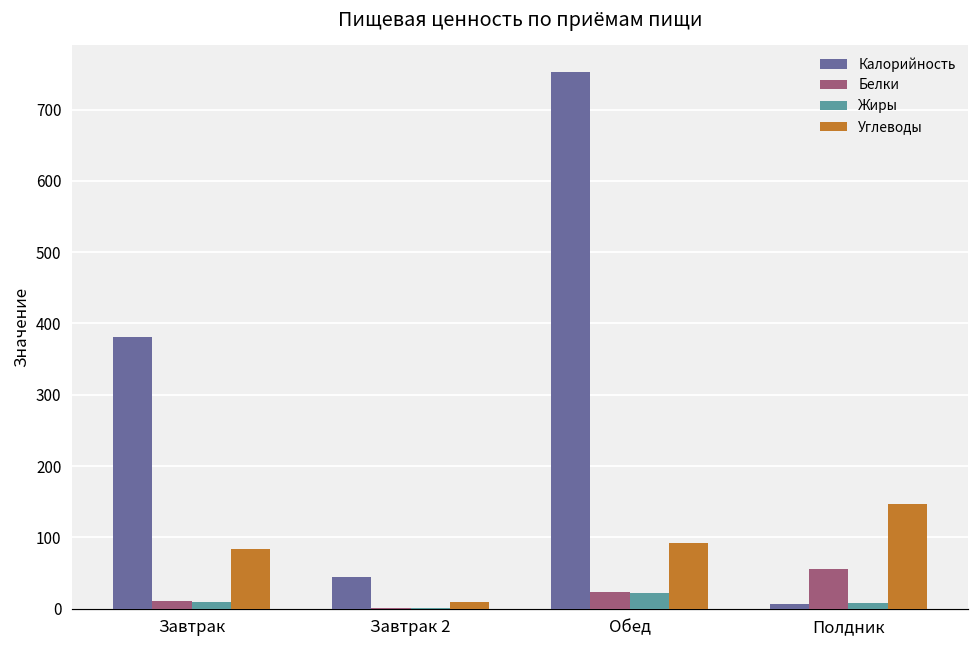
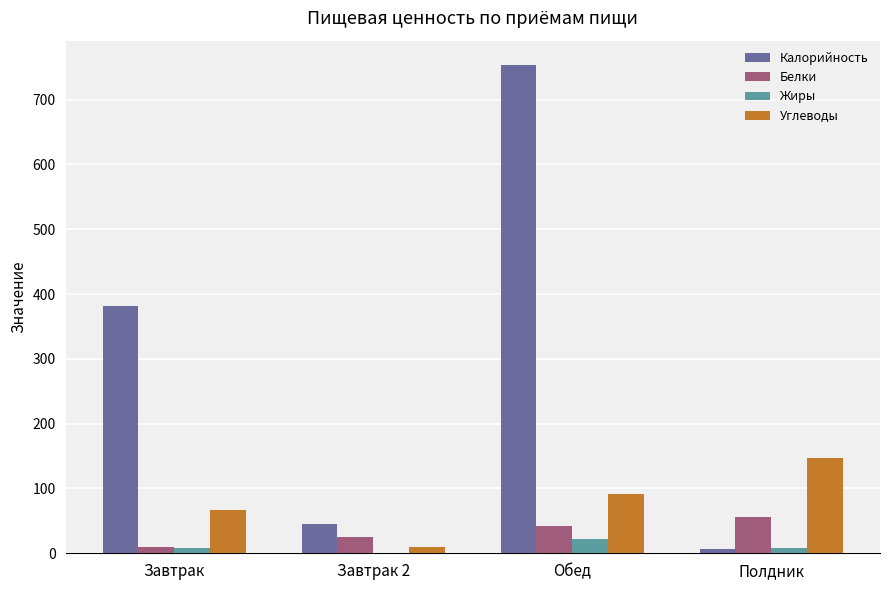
Углеводы, Завтрак: 80 -> 70
Белки, Завтрак 2: 0 -> 30
Белки, Обед: 20 -> 40
